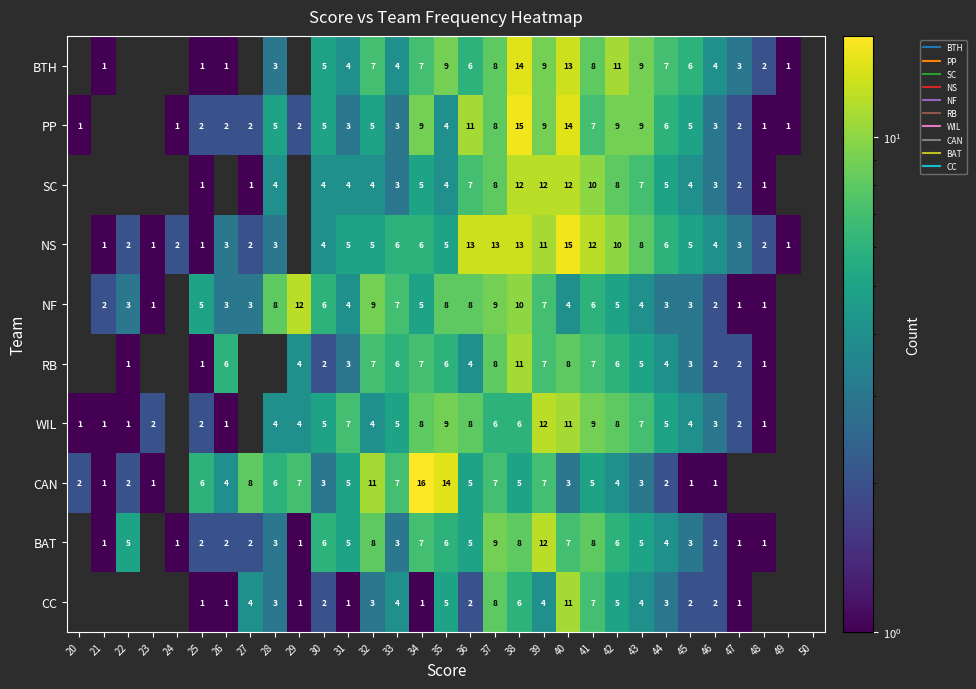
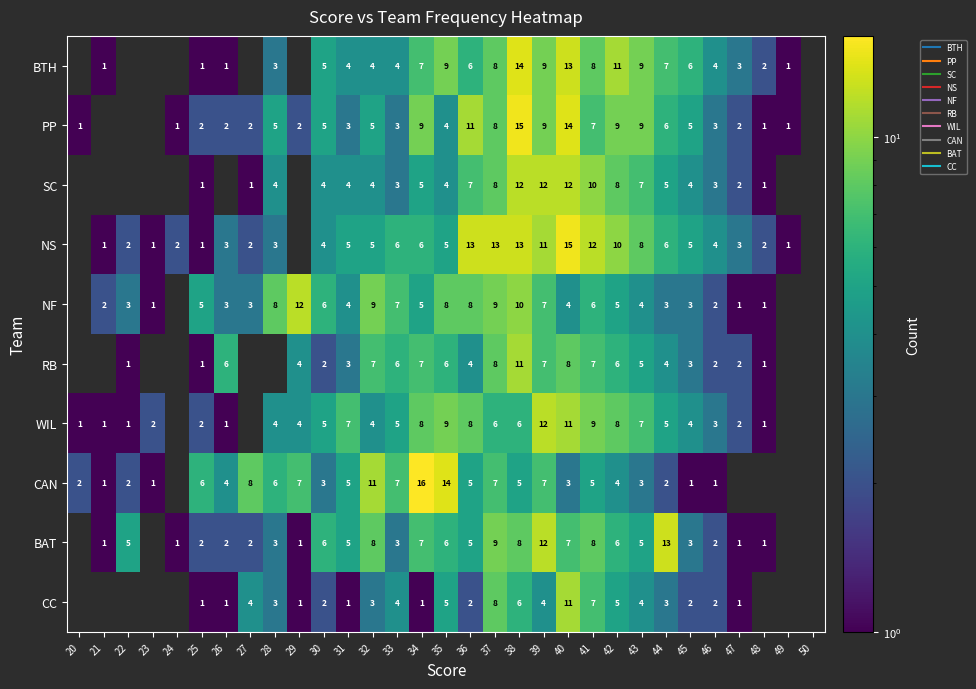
BTH, 32: 7 -> 4
BAT, 44: 4 -> 13
